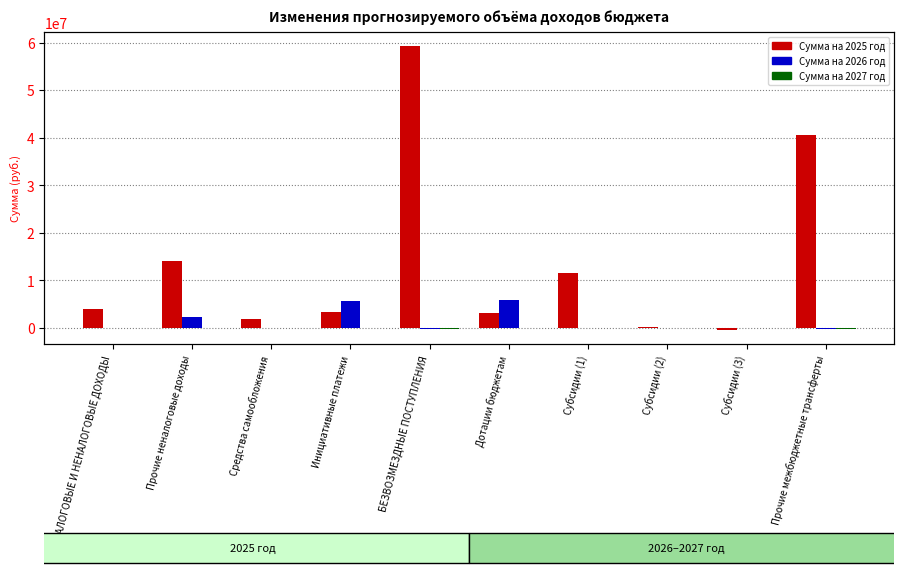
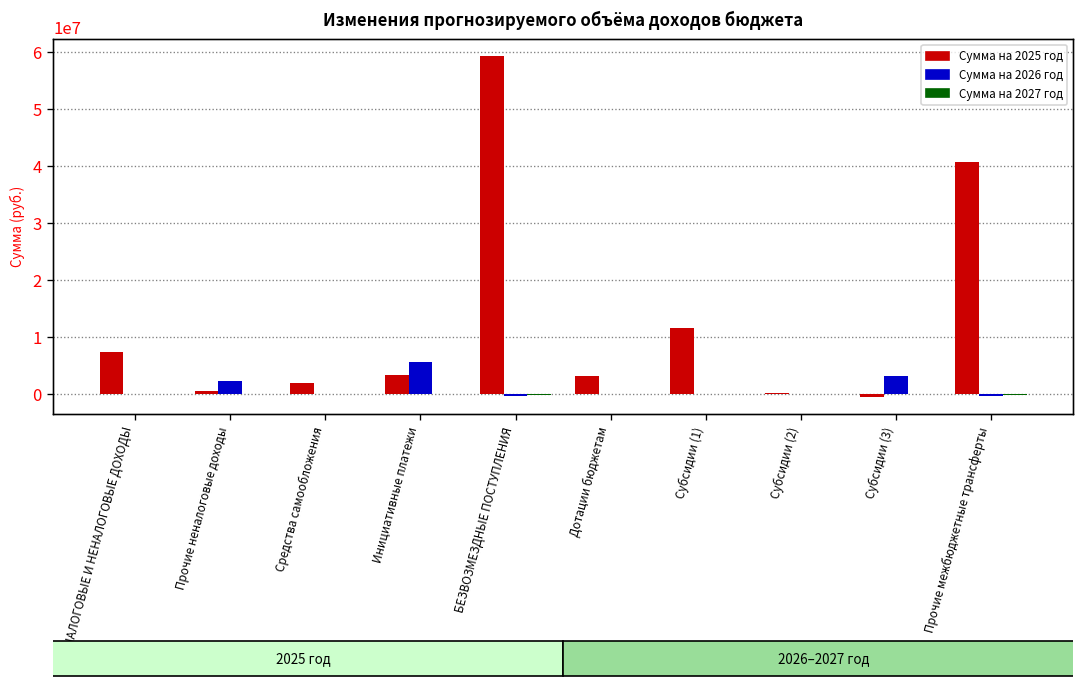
Сумма на 2025 год, НАЛОГОВЫЕ И НЕНАЛОГОВЫЕ ДОХОДЫ: 4000000 -> 7000000
Сумма на 2025 год, Прочие неналоговые доходы: 14000000 -> 1000000
Сумма на 2026 год, Дотации бюджетам: 6000000 -> 0
Сумма на 2026 год, Субсидии (3): 0 -> 3000000
